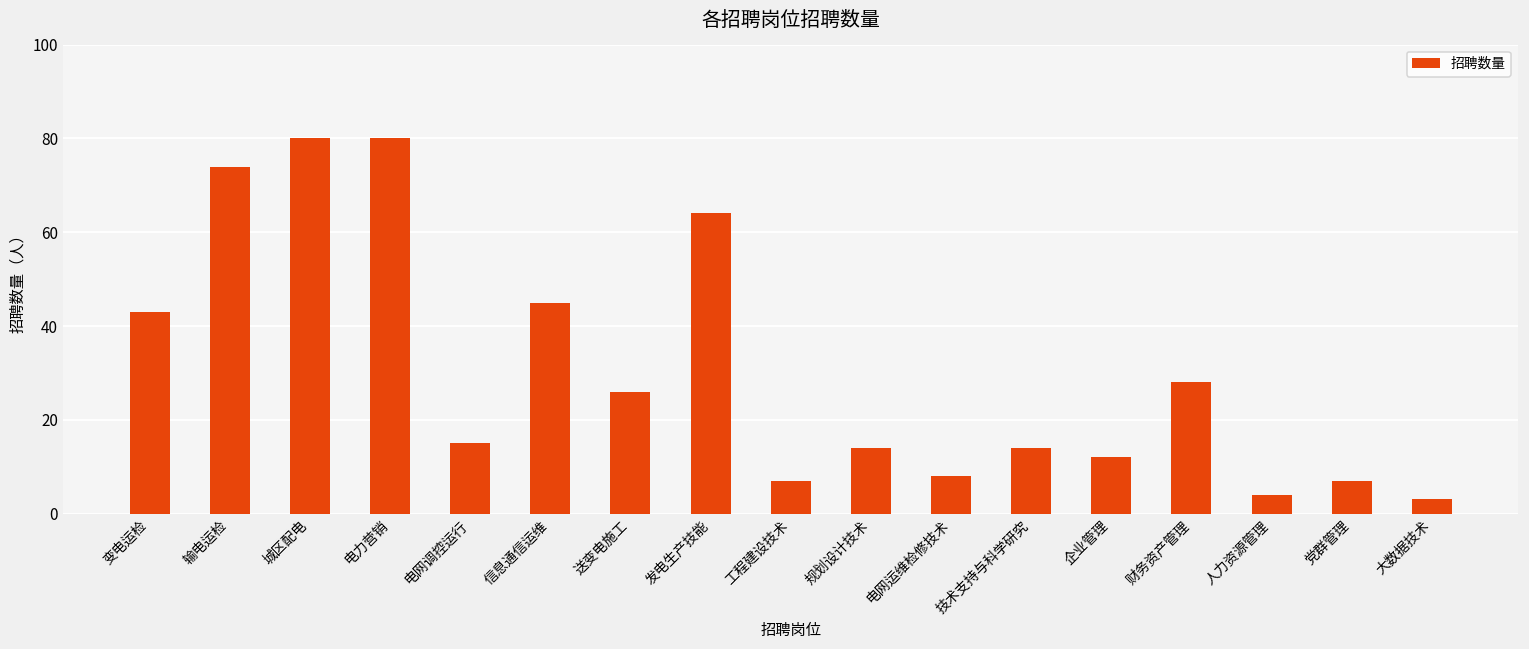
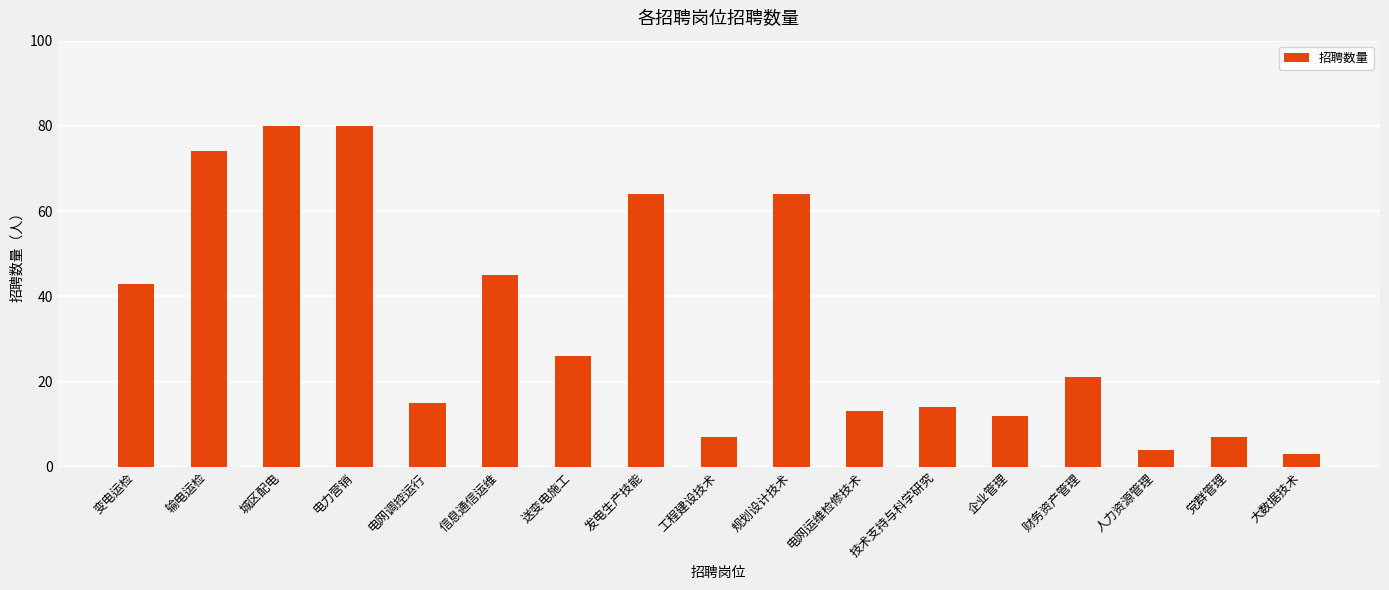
规划设计技术: 14 -> 64
电网运维检修技术: 8 -> 13
财务资产管理: 28 -> 21
